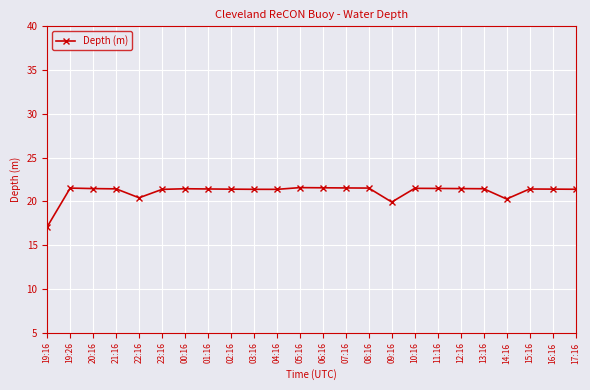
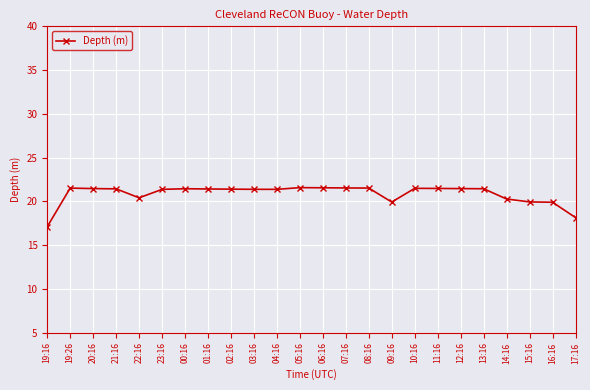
15:16: 21 -> 20
16:16: 21 -> 20
17:16: 21 -> 18
